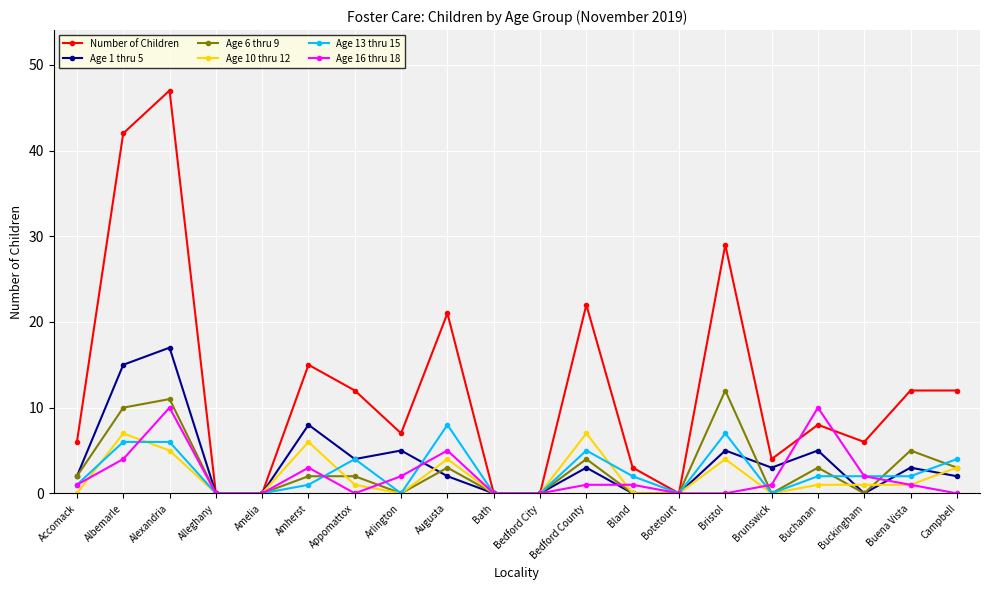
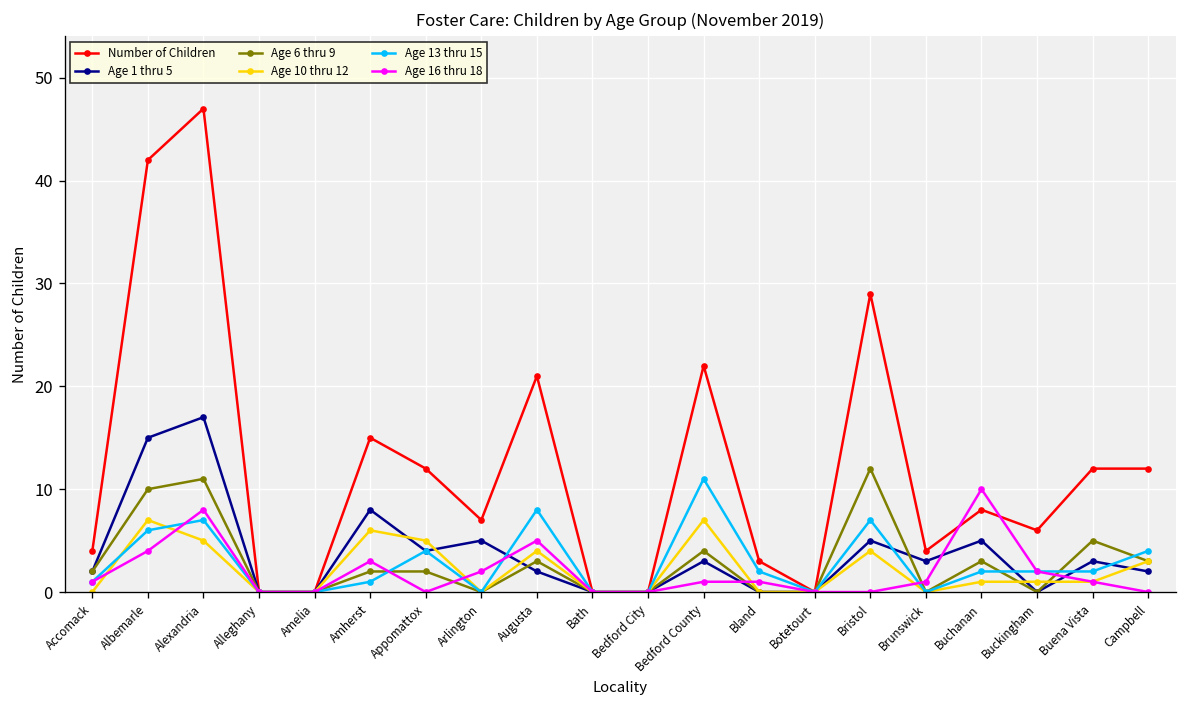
Number of Children, Accomack: 6 -> 4
Age 13 thru 15, Alexandria: 6 -> 7
Age 16 thru 18, Alexandria: 10 -> 8
Age 10 thru 12, Appomattox: 1 -> 5
Age 13 thru 15, Bedford County: 5 -> 11
